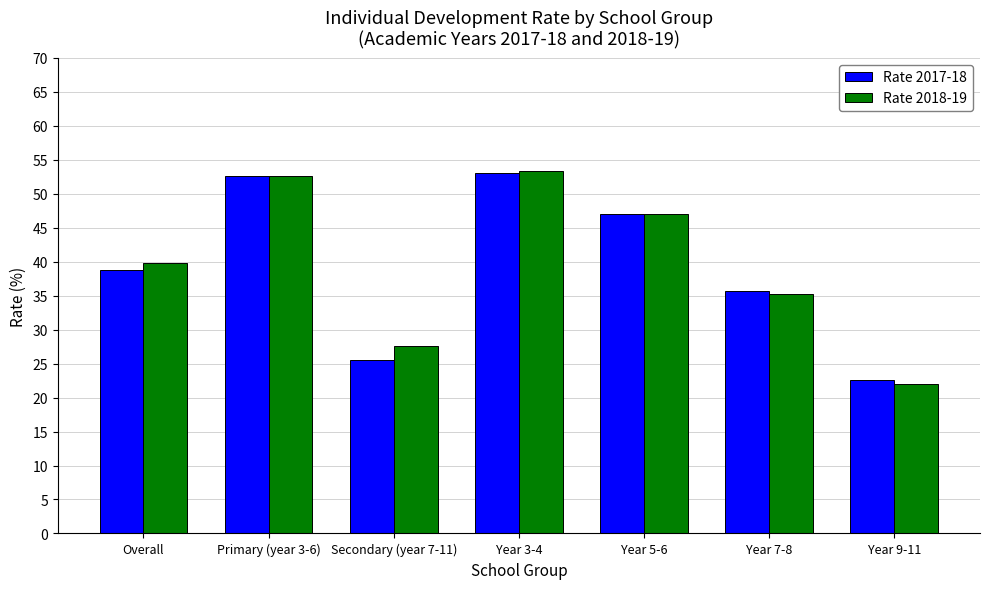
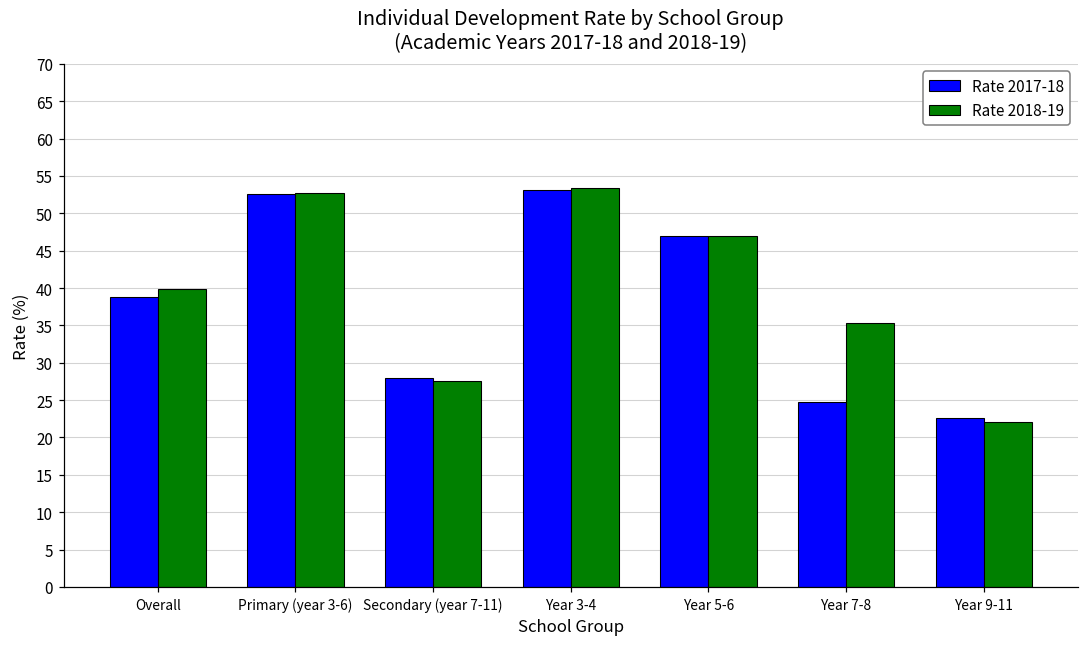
Rate 2017-18, Secondary (year 7-11): 26 -> 28
Rate 2017-18, Year 7-8: 36 -> 25
